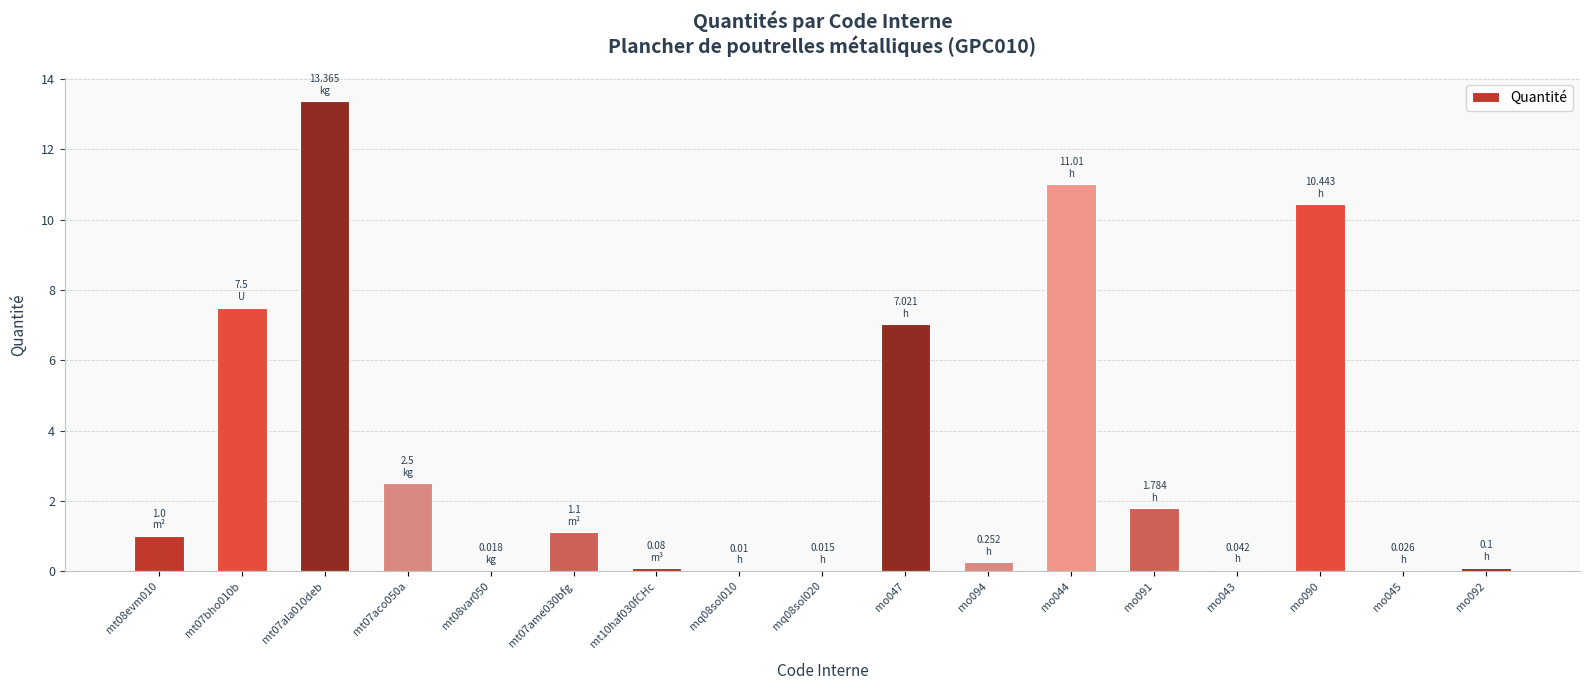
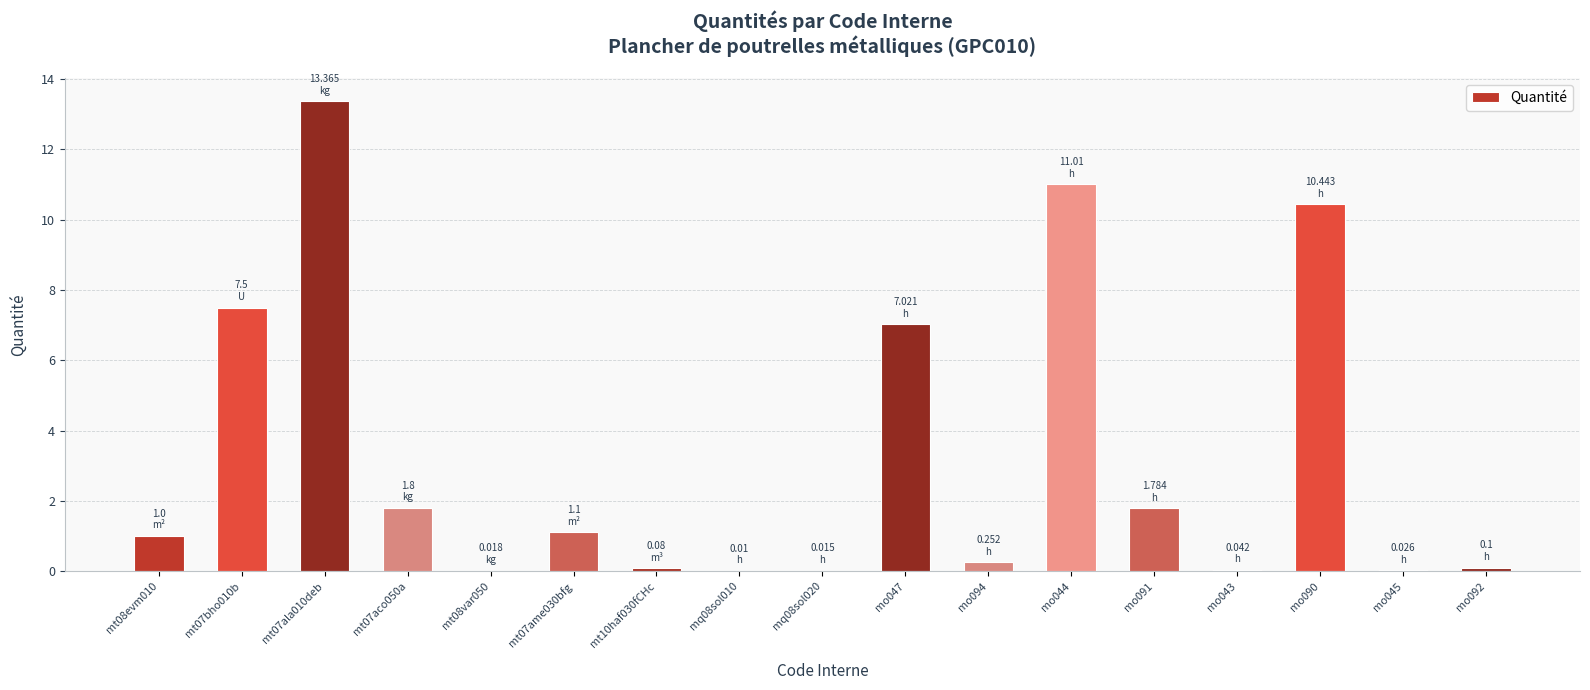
mt07aco050a: 2.5 -> 1.8
